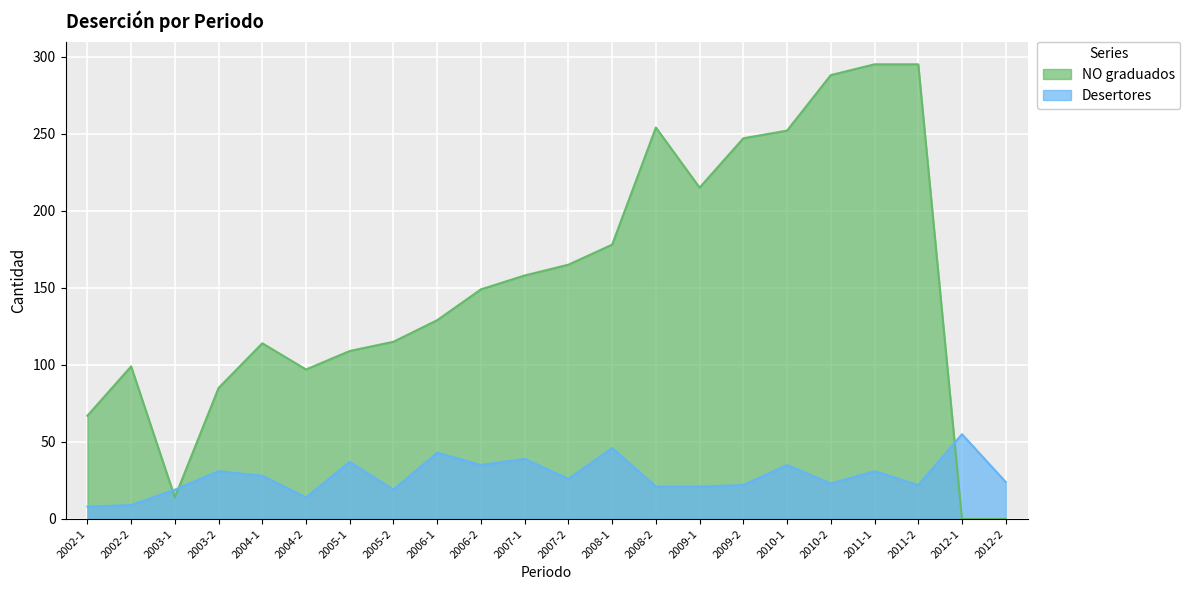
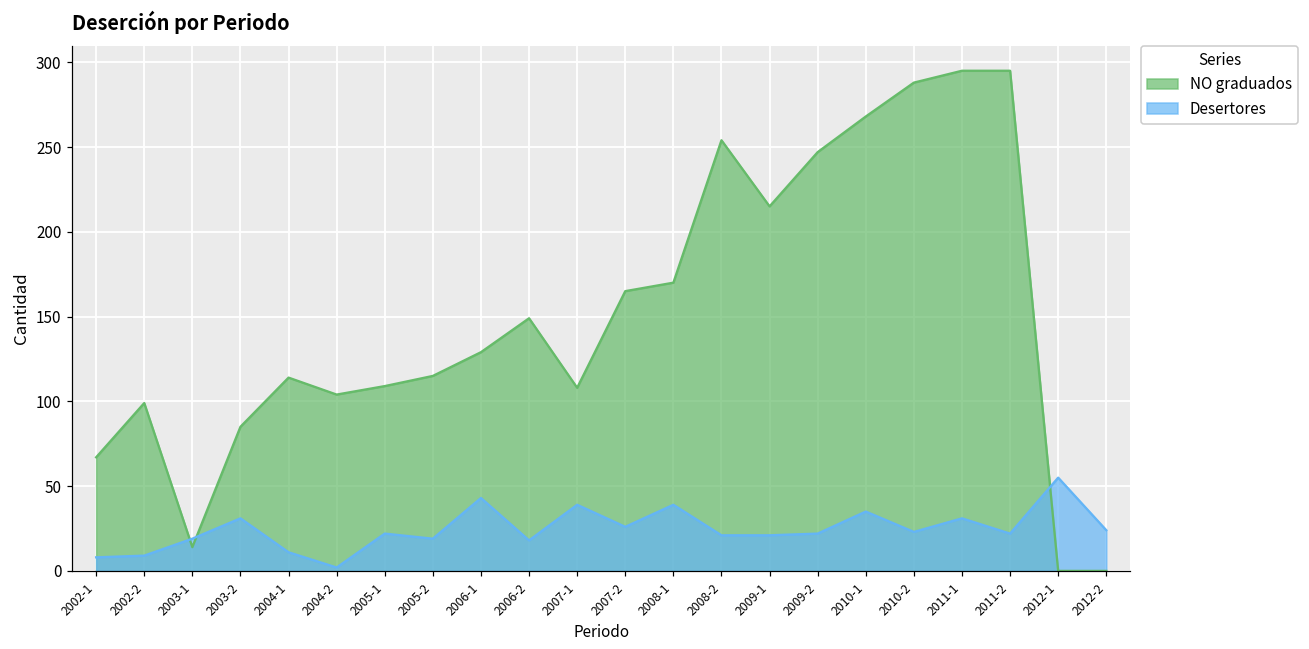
Desertores, 2004-1: 28 -> 11
NO graduados, 2004-2: 97 -> 104
Desertores, 2004-2: 14 -> 2
Desertores, 2005-1: 37 -> 22
Desertores, 2006-2: 35 -> 18
NO graduados, 2007-1: 158 -> 108
NO graduados, 2008-1: 178 -> 170
Desertores, 2008-1: 46 -> 39
NO graduados, 2010-1: 252 -> 268
